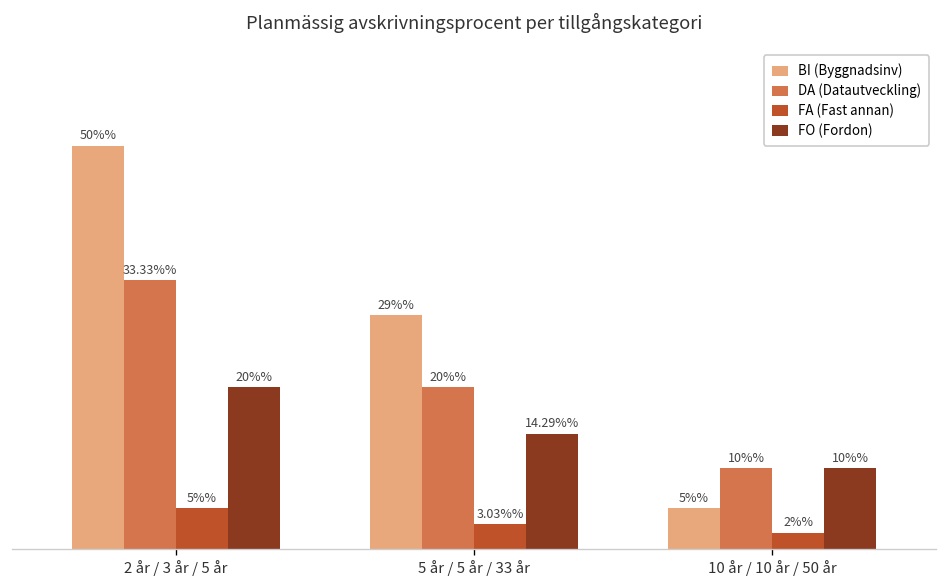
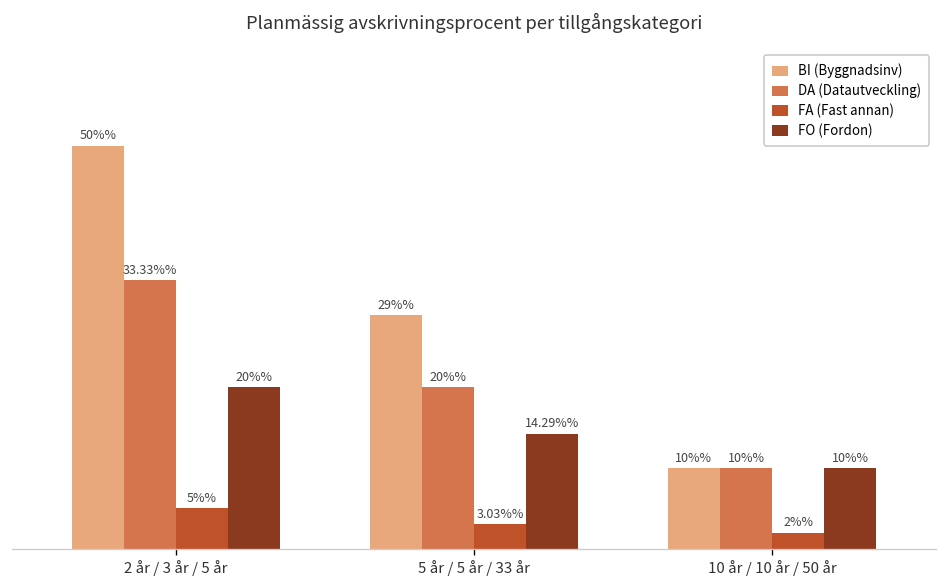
BI (Byggnadsinv), 10 år / 10 år / 50 år: 5%% -> 10%%
